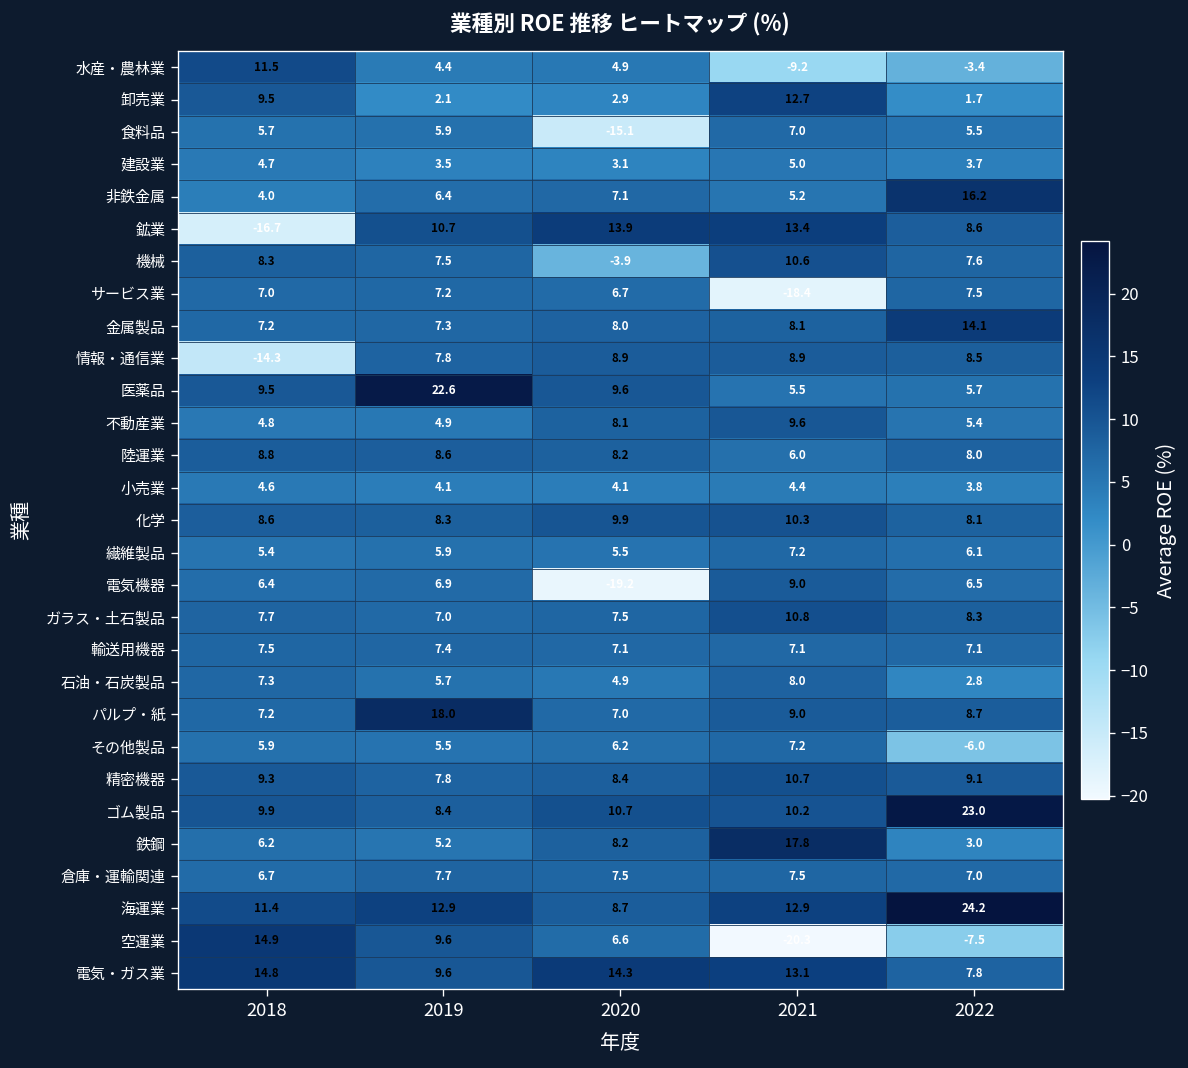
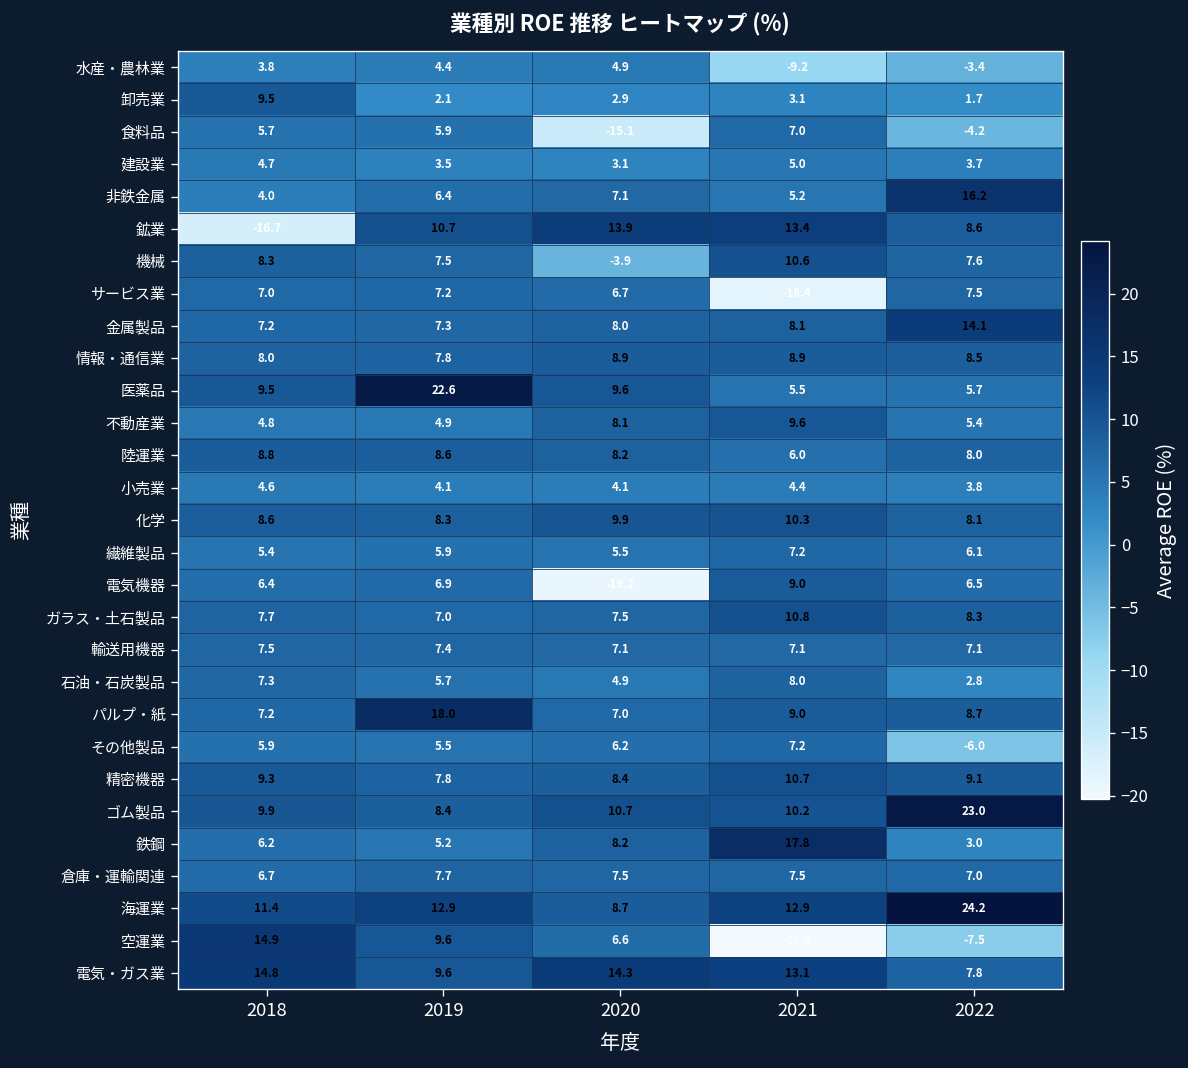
水産・農林業, 2018: 11.5 -> 3.8
卸売業, 2021: 12.7 -> 3.1
食料品, 2022: 5.5 -> -4.2
情報・通信業, 2018: -14.3 -> 8.0
